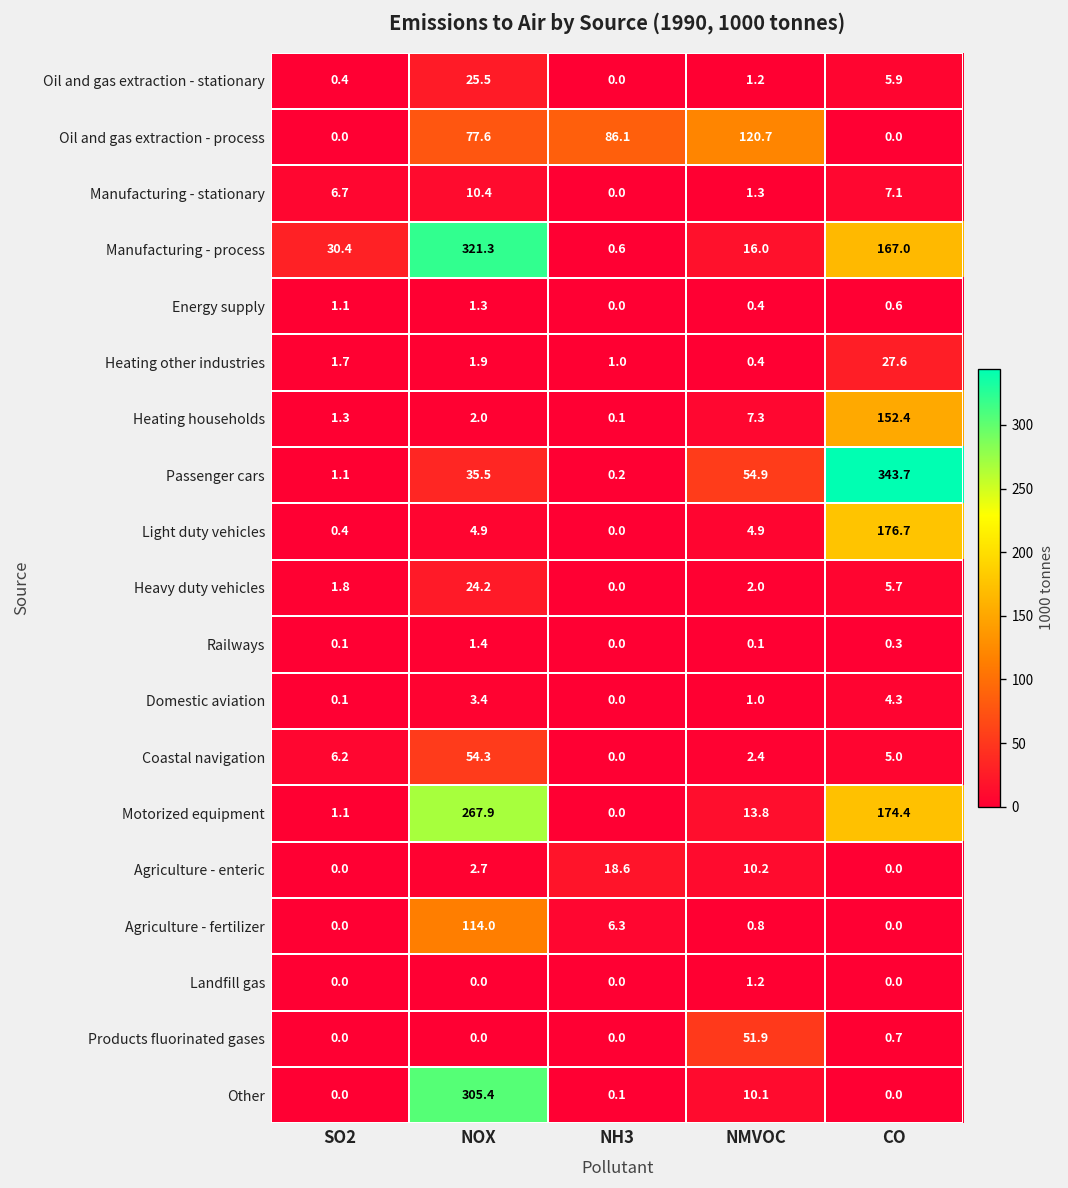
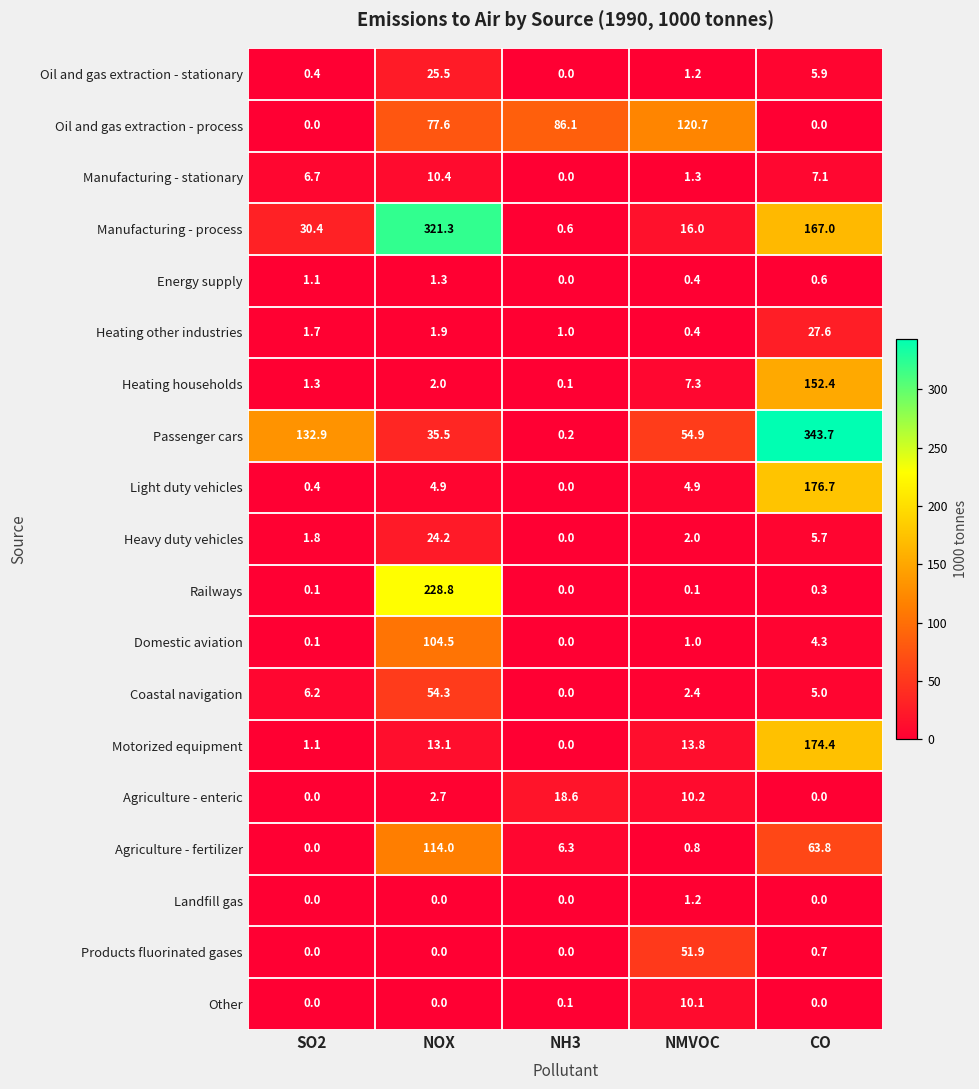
Passenger cars, SO2: 1.1 -> 132.9
Railways, NOX: 1.4 -> 228.8
Domestic aviation, NOX: 3.4 -> 104.5
Motorized equipment, NOX: 267.9 -> 13.1
Agriculture - fertilizer, CO: 0.0 -> 63.8
Other, NOX: 305.4 -> 0.0
